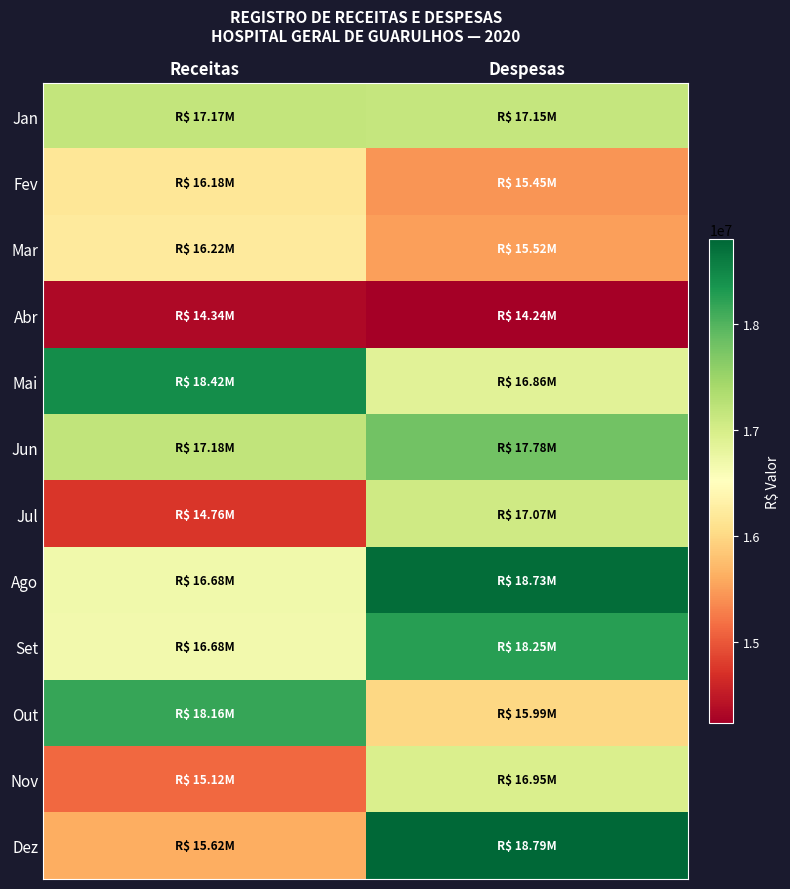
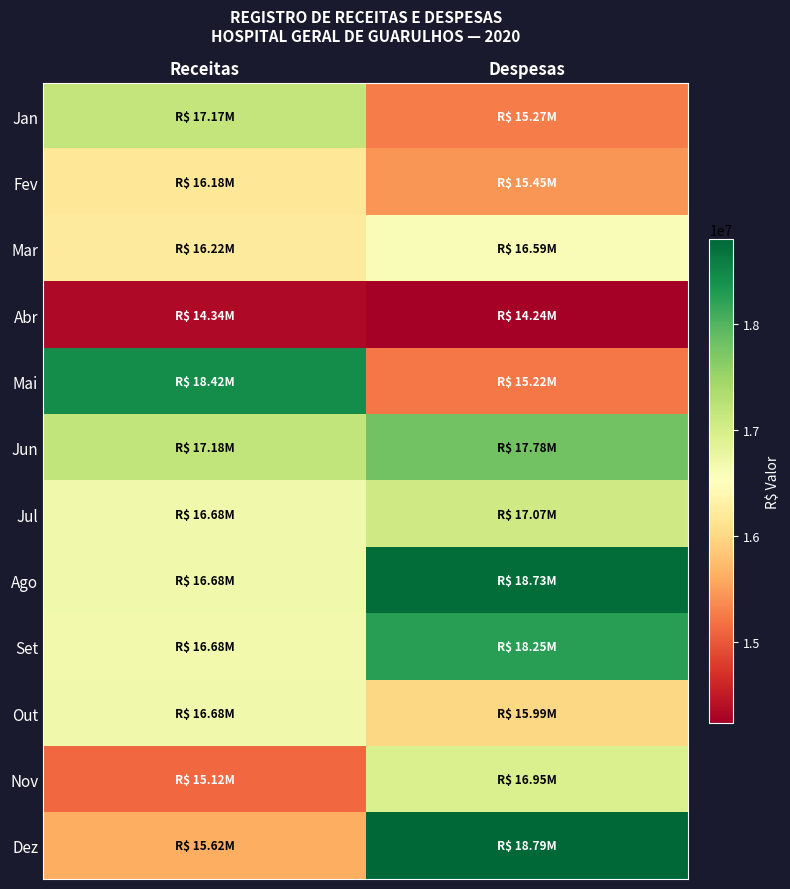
Jan, Despesas: 17.15M -> 15.27M
Mar, Despesas: 15.52M -> 16.59M
Mai, Despesas: 16.86M -> 15.22M
Jul, Receitas: 14.76M -> 16.68M
Out, Receitas: 18.16M -> 16.68M
